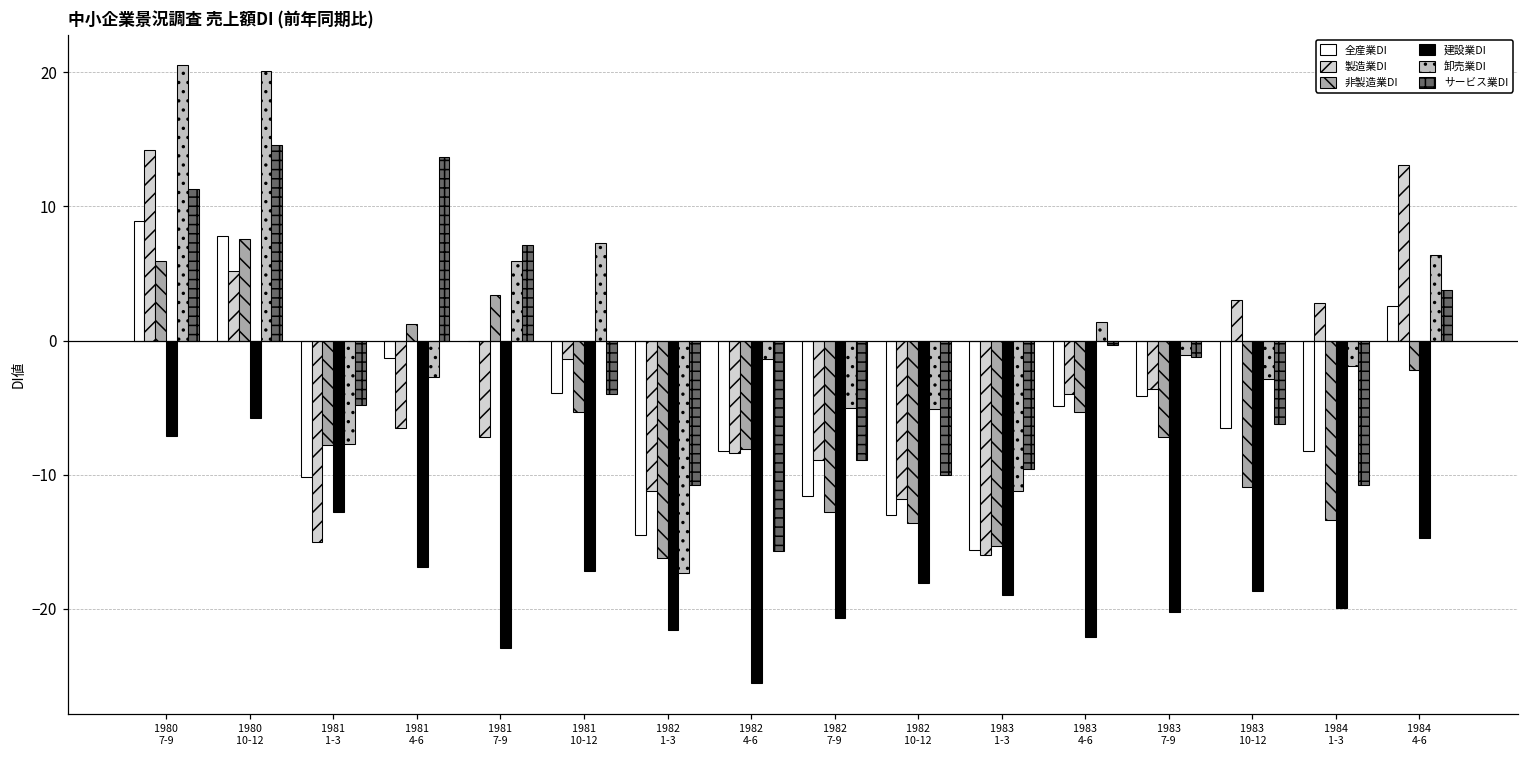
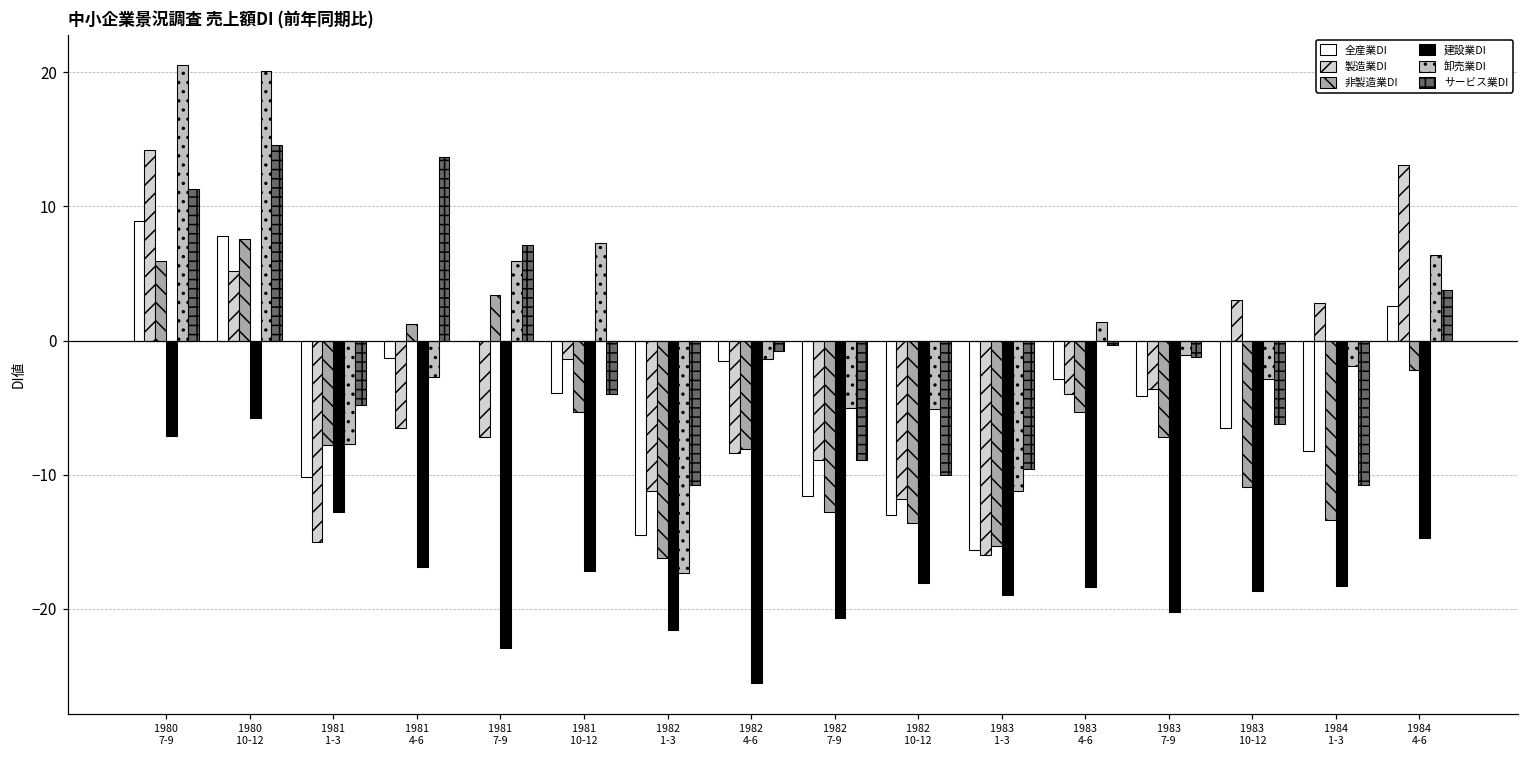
全産業DI, 1982 4-6: -8.2 -> -1.5
サービス業DI, 1982 4-6: -15.7 -> -0.8
全産業DI, 1983 4-6: -4.9 -> -2.9
建設業DI, 1983 4-6: -22.1 -> -18.4
建設業DI, 1984 1-3: -19.9 -> -18.3
